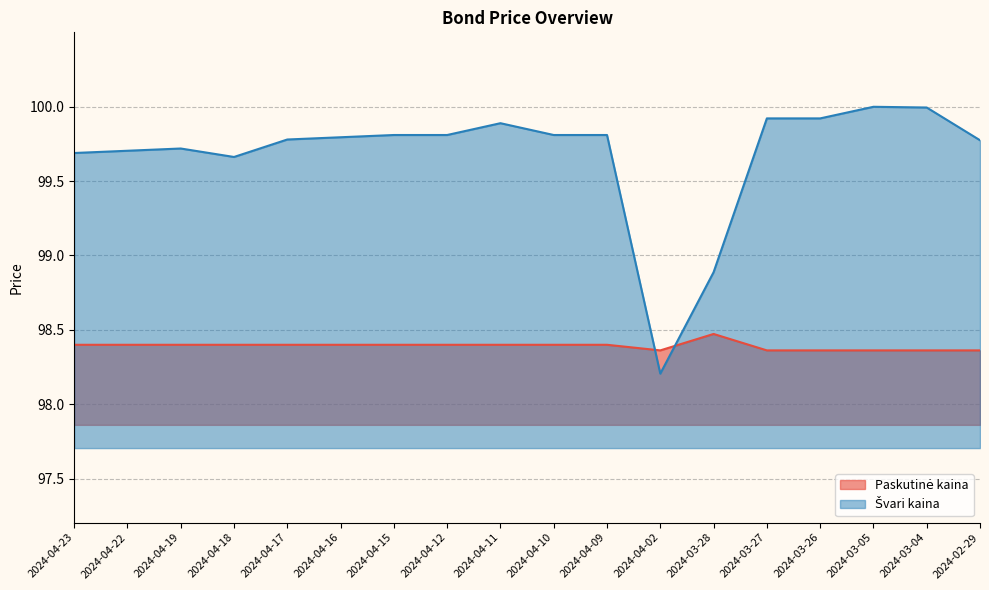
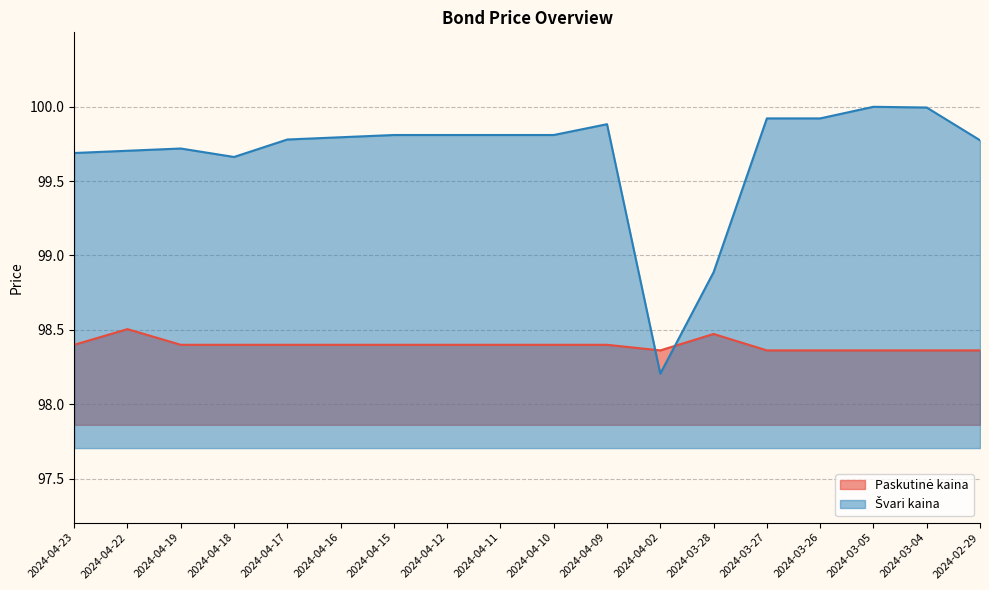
Paskutinė kaina, 2024-04-22: 98.40 -> 98.51
Švari kaina, 2024-04-11: 99.89 -> 99.81
Švari kaina, 2024-04-09: 99.81 -> 99.88
